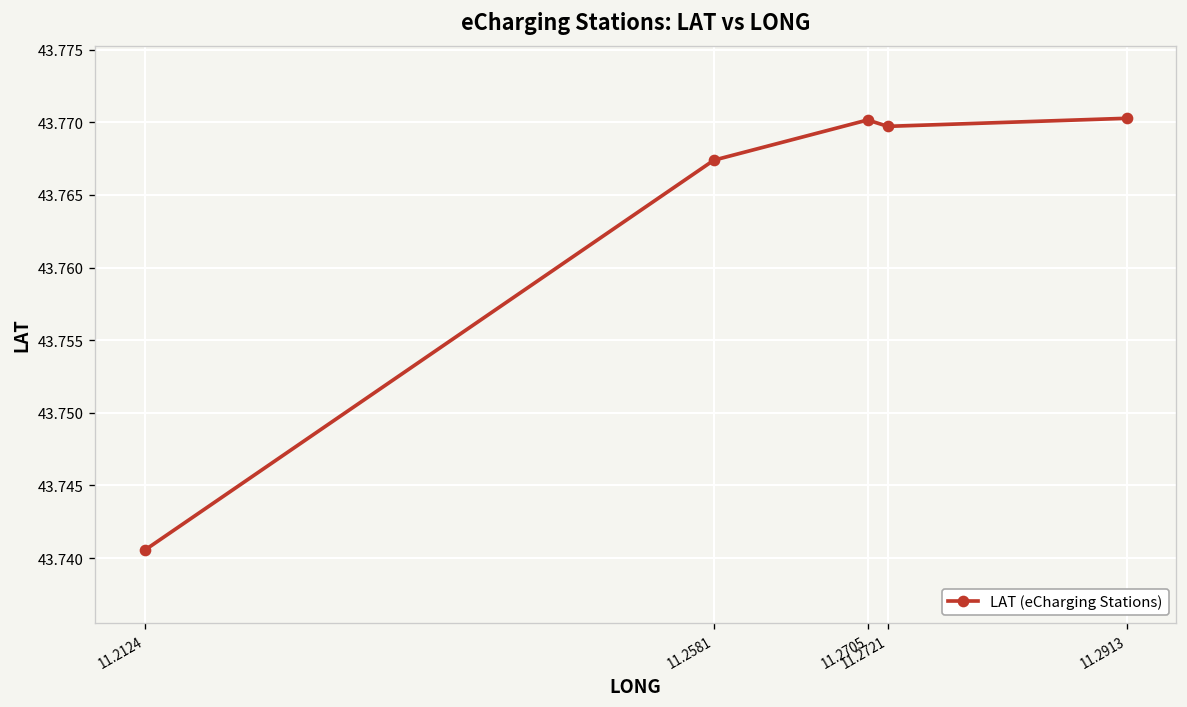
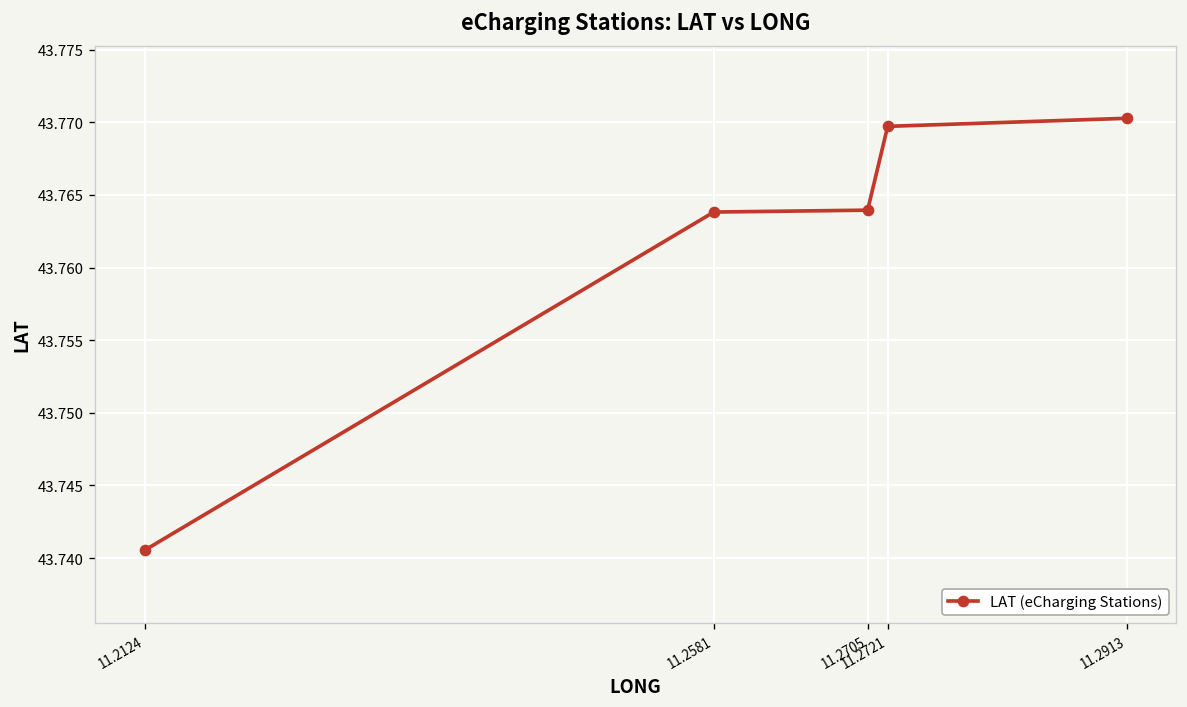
11.2581: 43.7674 -> 43.7638
11.2705: 43.7702 -> 43.7640
